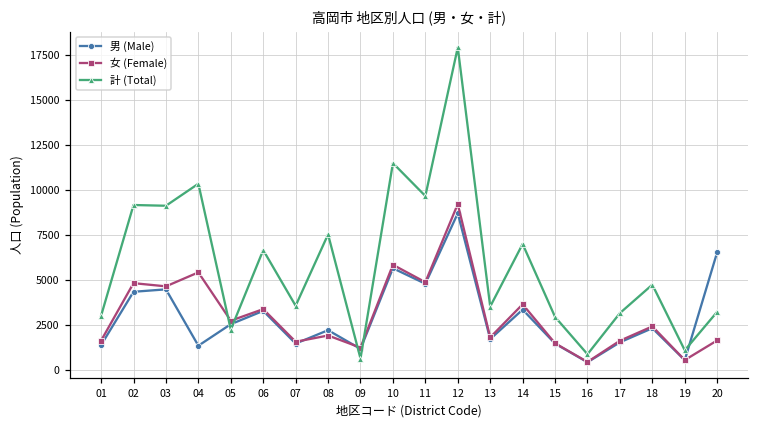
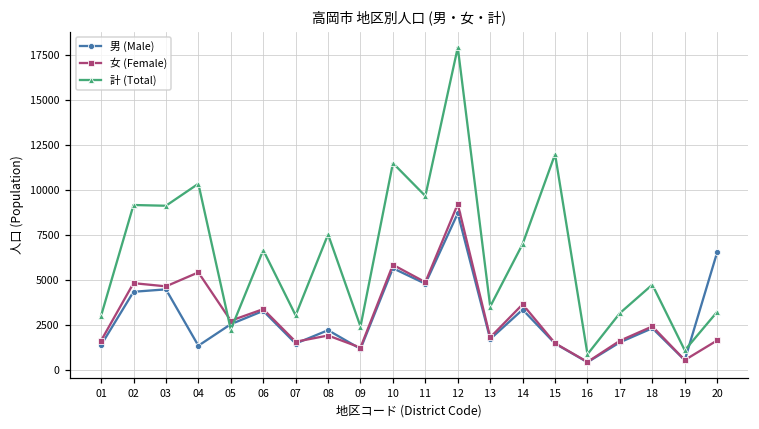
計 (Total), 07: 3600 -> 3000
計 (Total), 09: 600 -> 2400
計 (Total), 15: 2900 -> 12000
